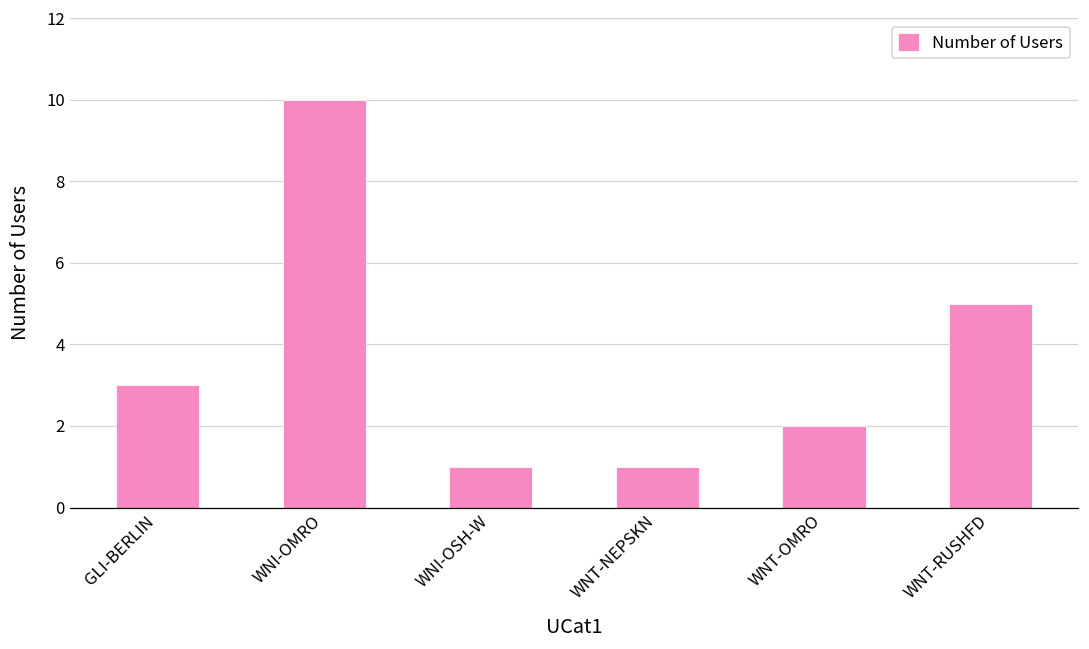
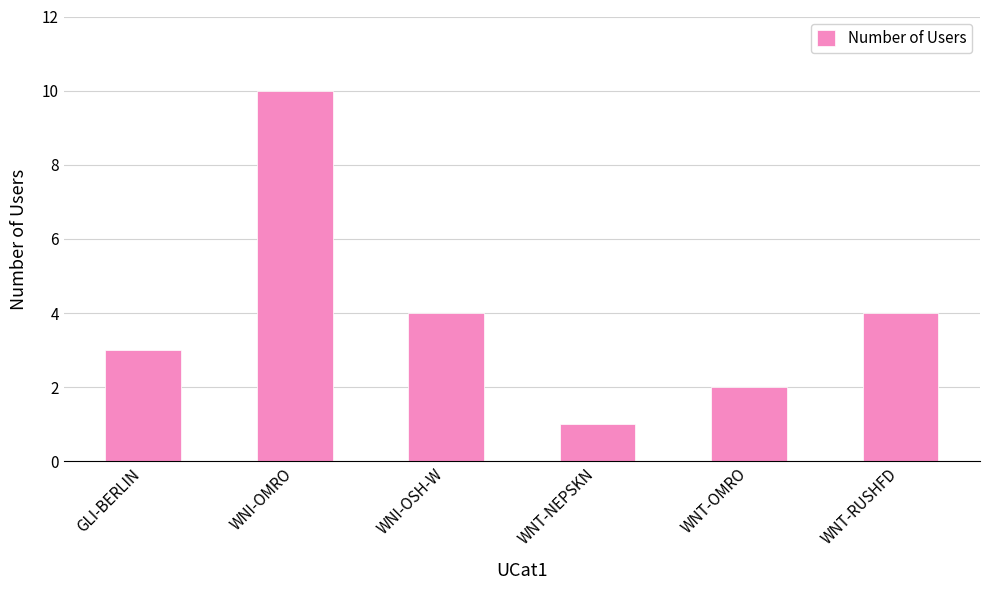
WNI-OSH-W: 1 -> 4
WNT-RUSHFD: 5 -> 4
